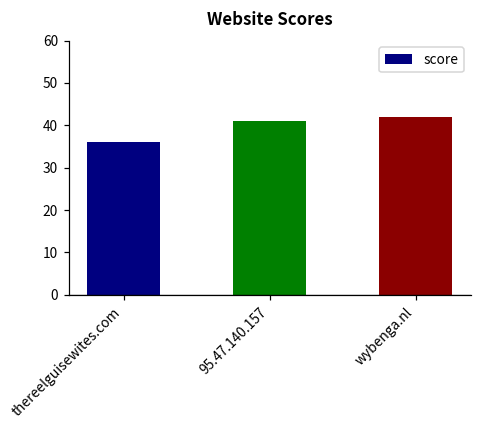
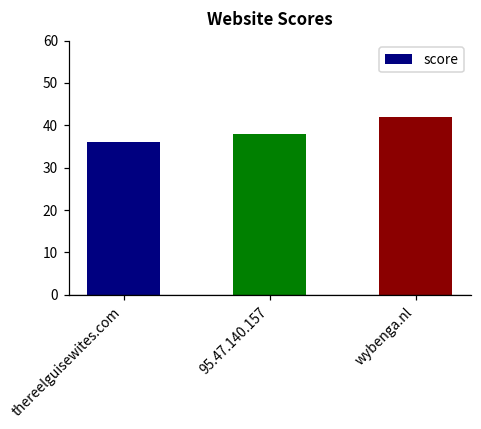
95.47.140.157: 41 -> 38
